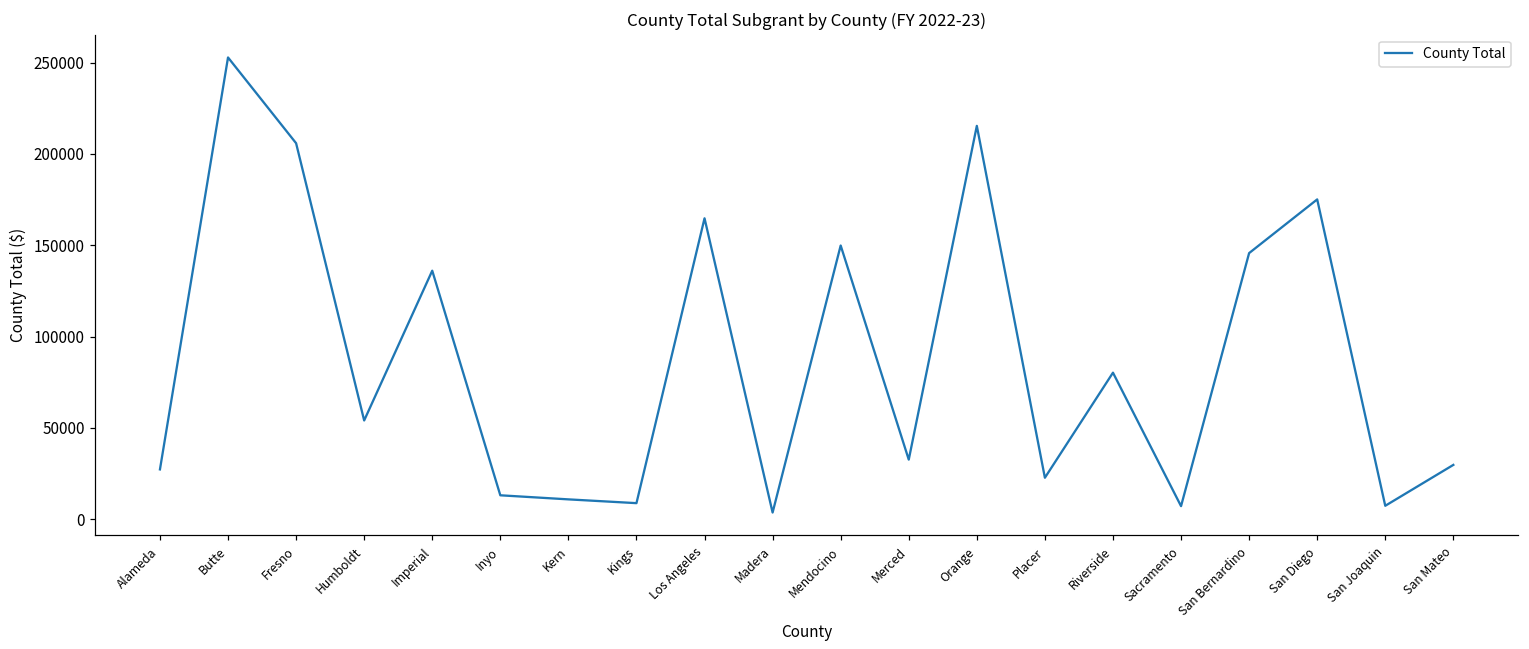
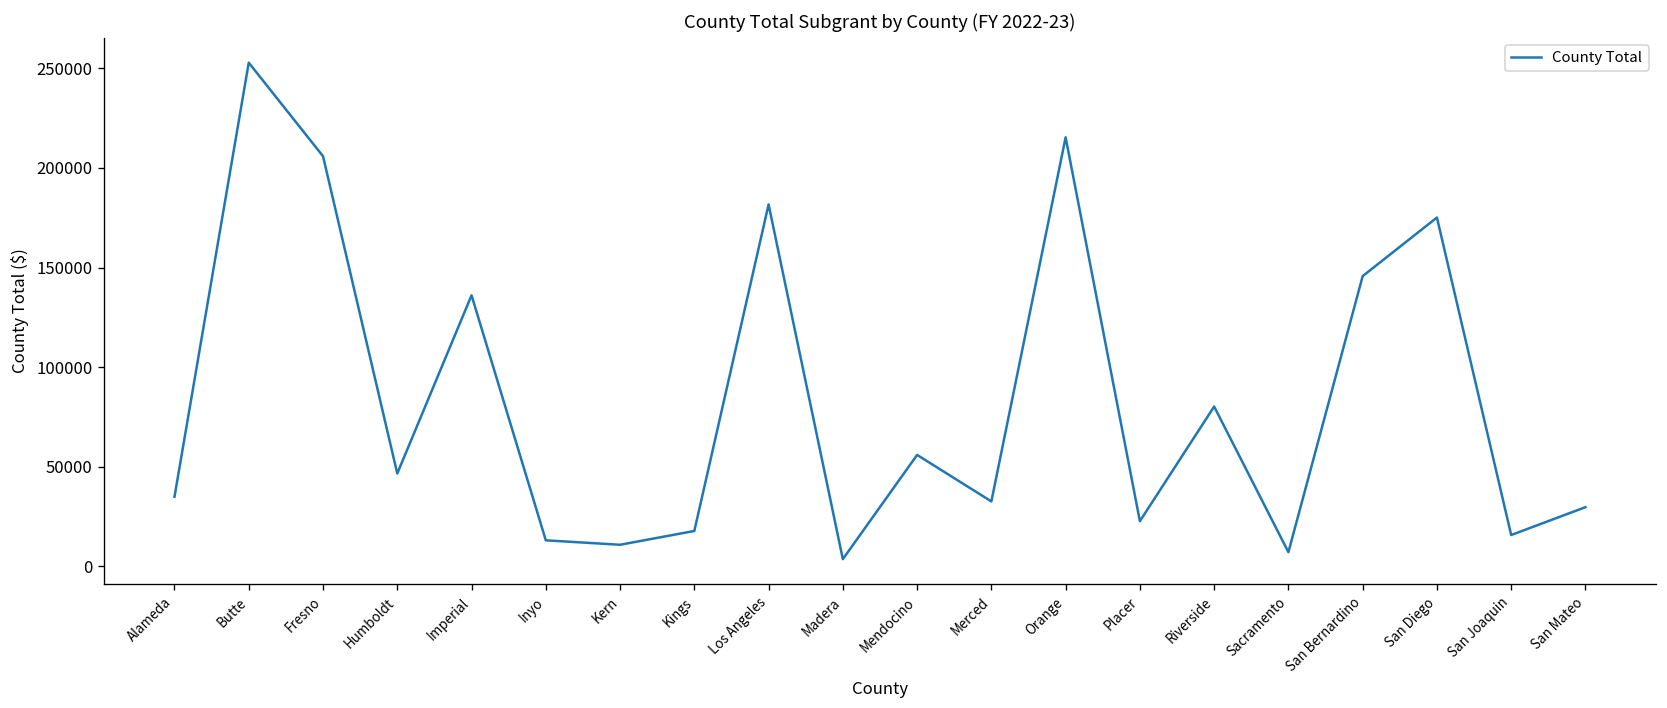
Alameda: 27000 -> 35000
Humboldt: 54000 -> 47000
Kings: 9000 -> 18000
Los Angeles: 165000 -> 182000
Mendocino: 150000 -> 56000
San Joaquin: 7000 -> 16000
